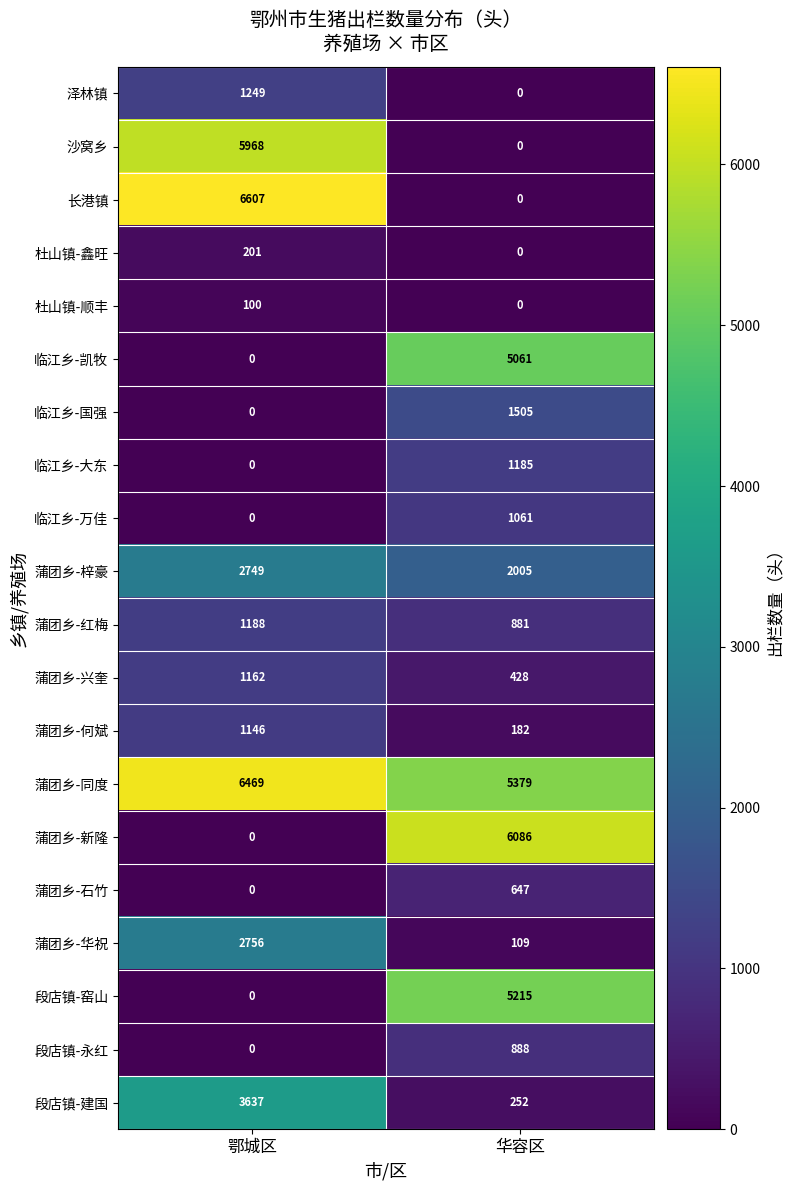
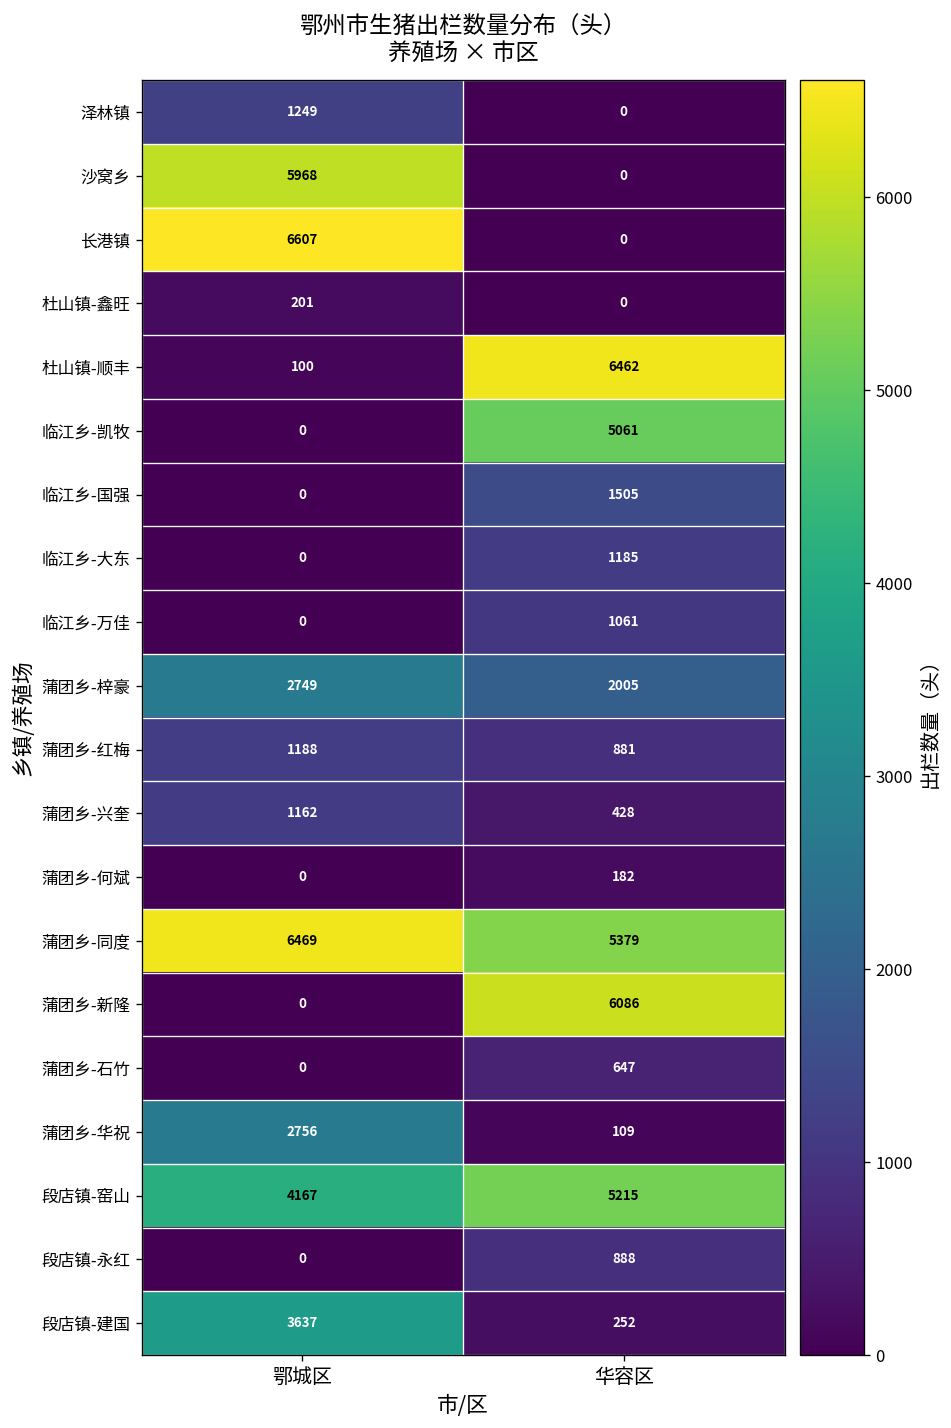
杜山镇-顺丰, 华容区: 0 -> 6462
蒲团乡-何斌, 鄂城区: 1146 -> 0
段店镇-窑山, 鄂城区: 0 -> 4167
